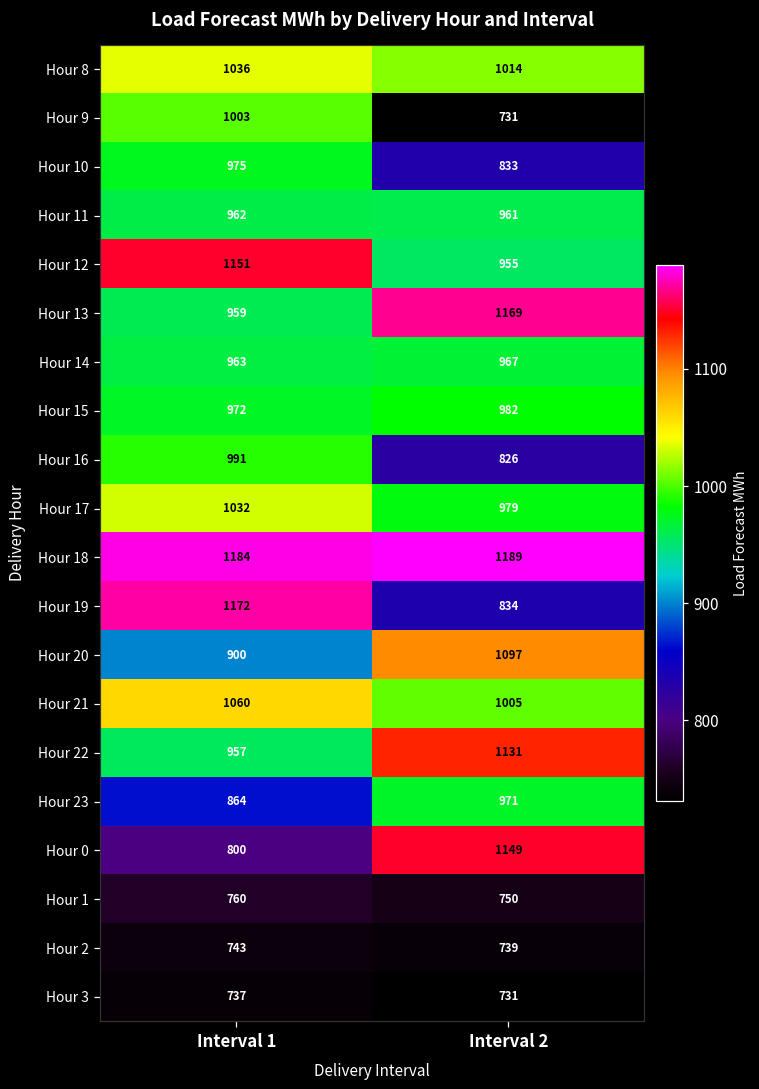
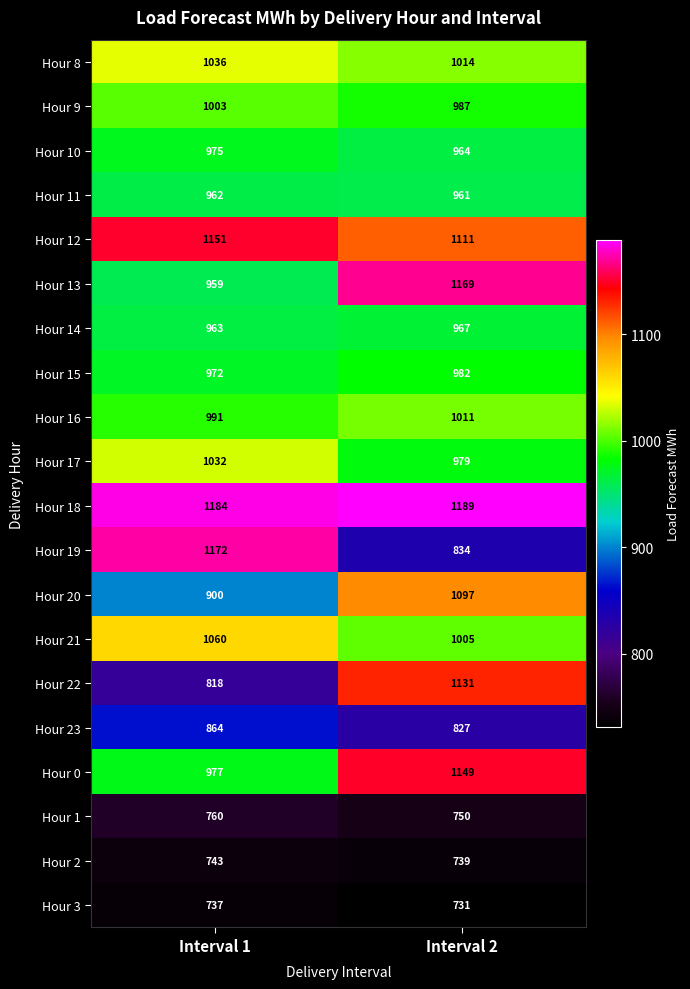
Hour 9, Interval 2: 731 -> 987
Hour 10, Interval 2: 833 -> 964
Hour 12, Interval 2: 955 -> 1111
Hour 16, Interval 2: 826 -> 1011
Hour 22, Interval 1: 957 -> 818
Hour 23, Interval 2: 971 -> 827
Hour 0, Interval 1: 800 -> 977
